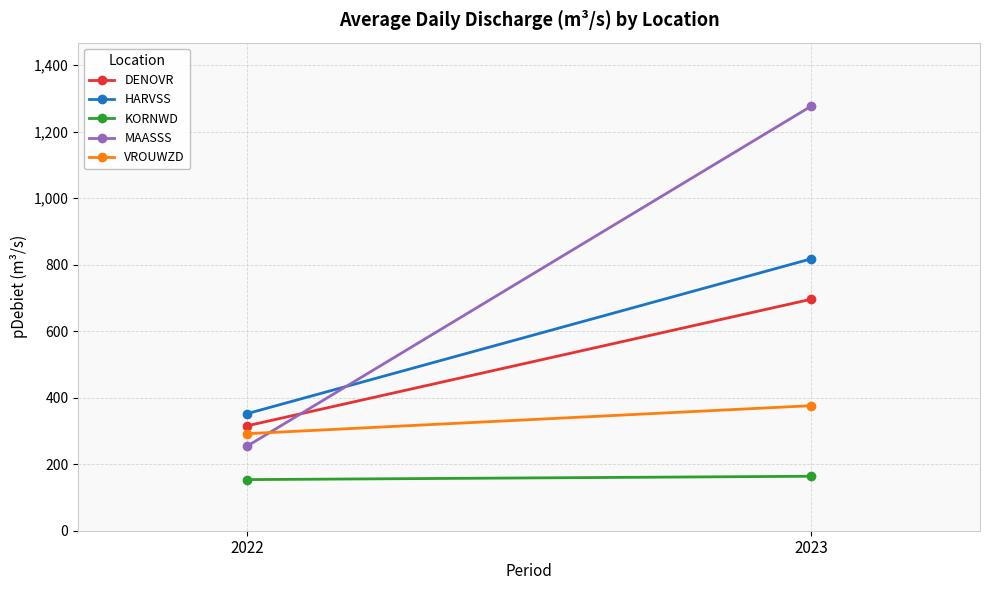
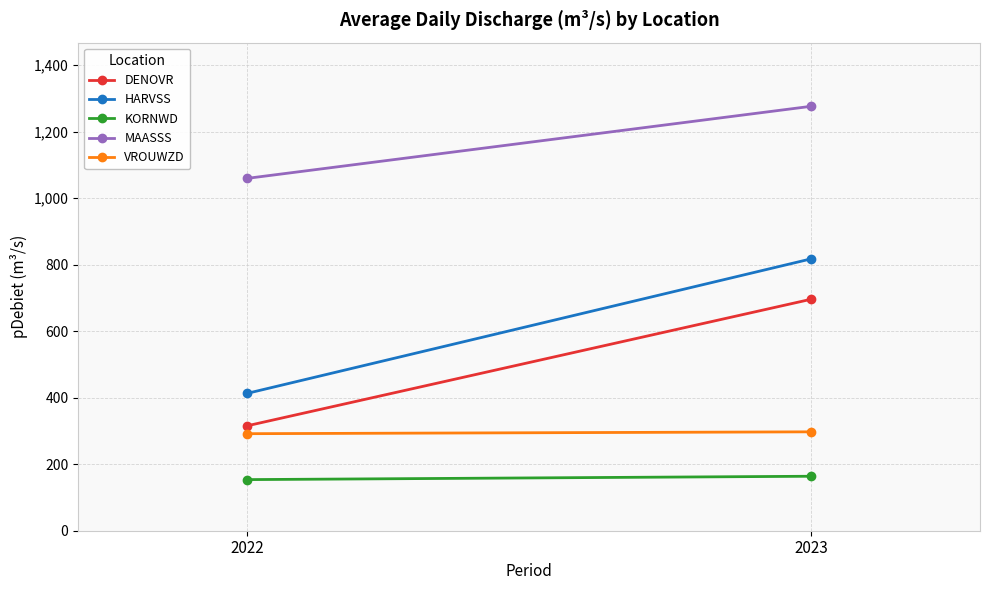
HARVSS, 2022: 350 -> 410
MAASSS, 2022: 250 -> 1,060
VROUWZD, 2023: 380 -> 300
